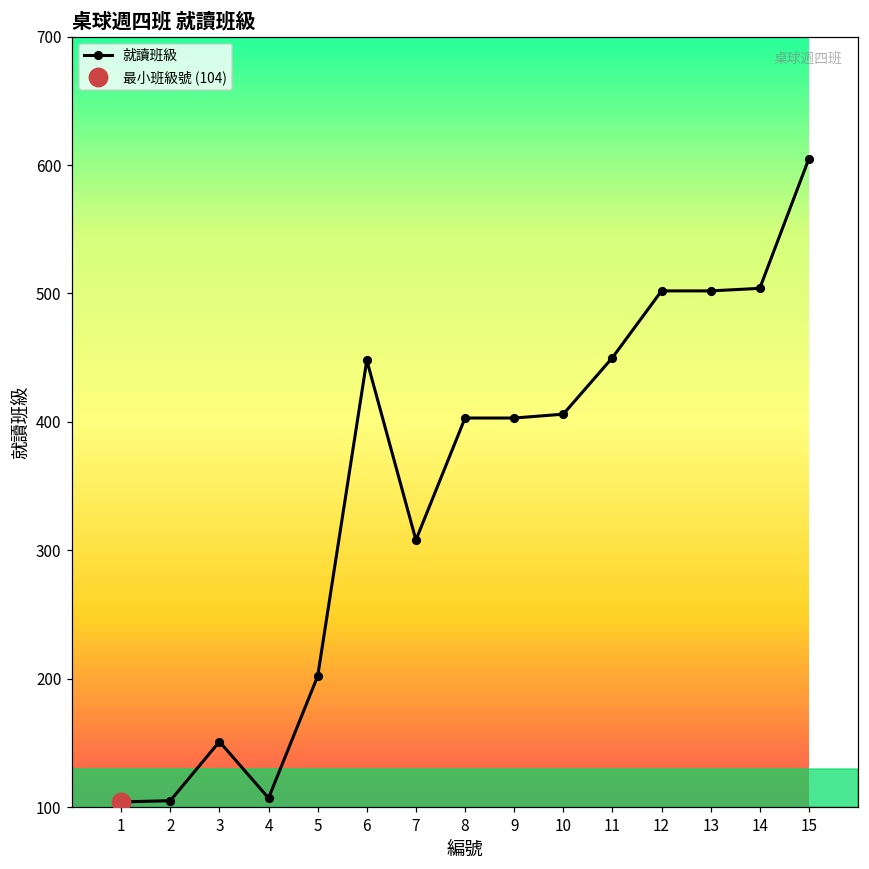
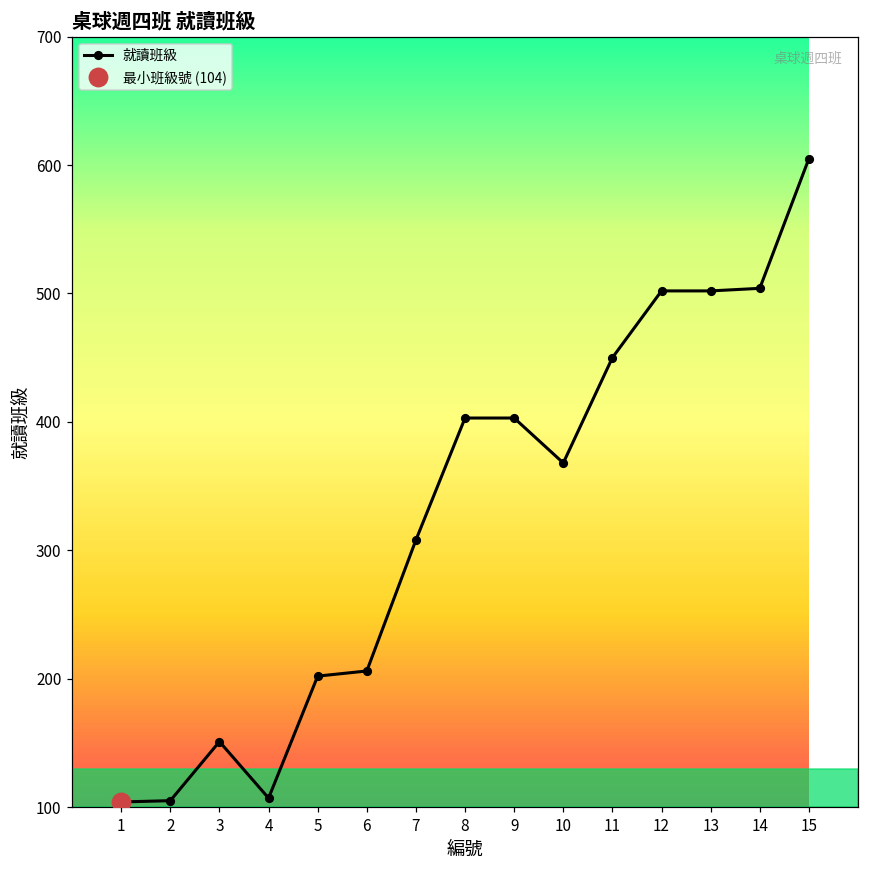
就讀班級, 6: 448 -> 206
就讀班級, 10: 406 -> 368
